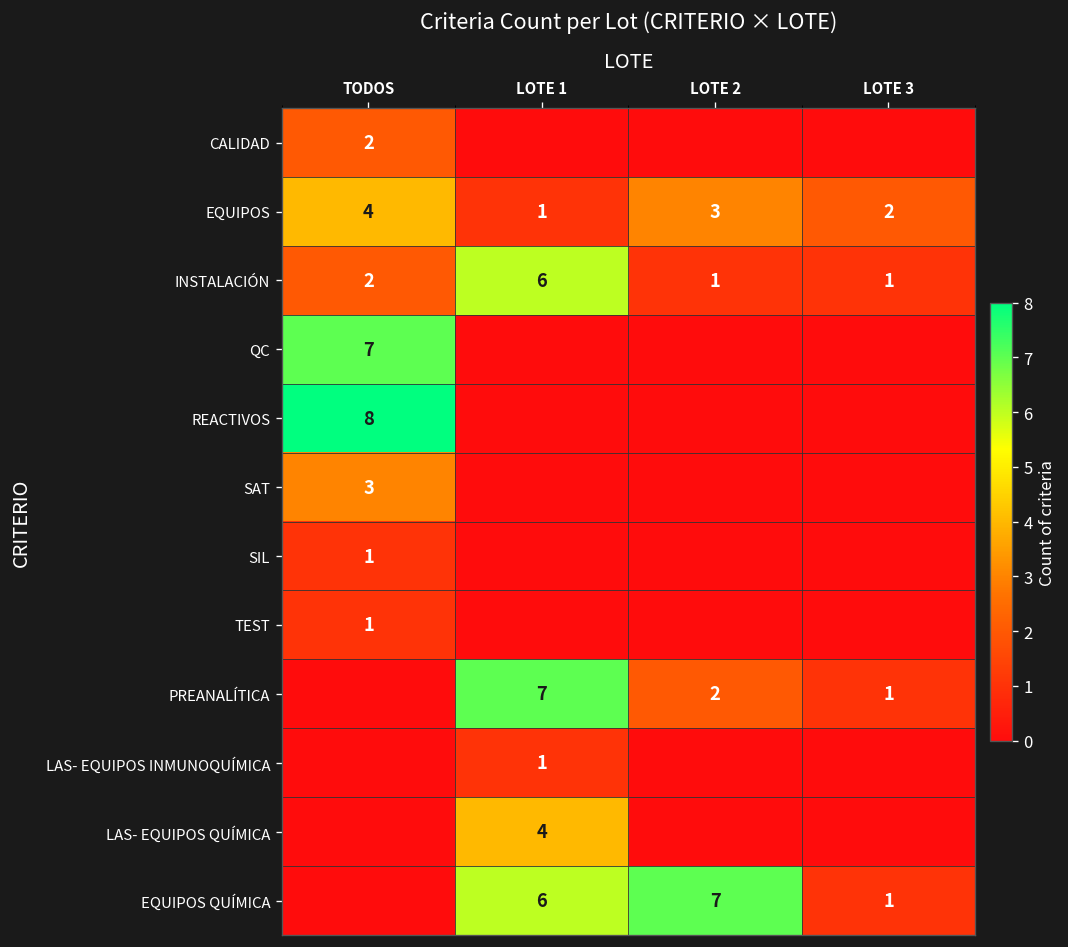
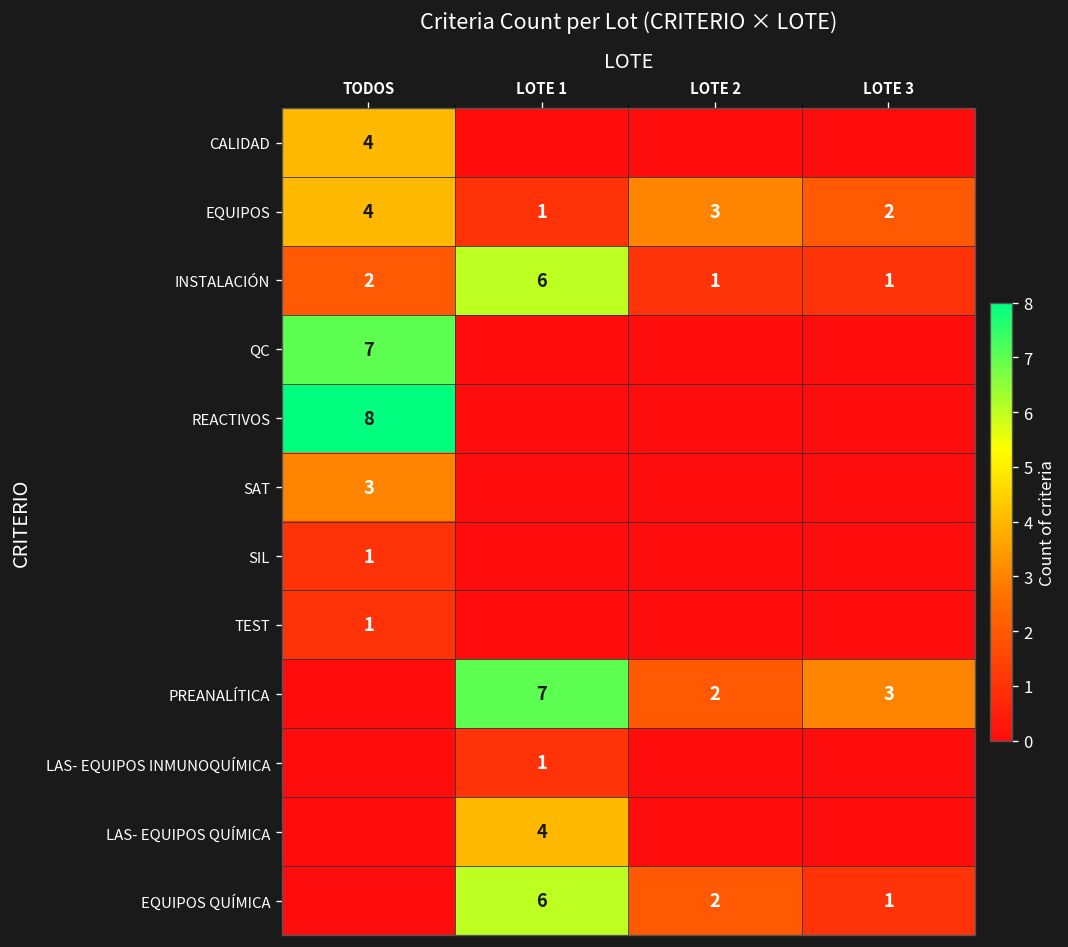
CALIDAD, TODOS: 2 -> 4
PREANALÍTICA, LOTE 3: 1 -> 3
EQUIPOS QUÍMICA, LOTE 2: 7 -> 2
